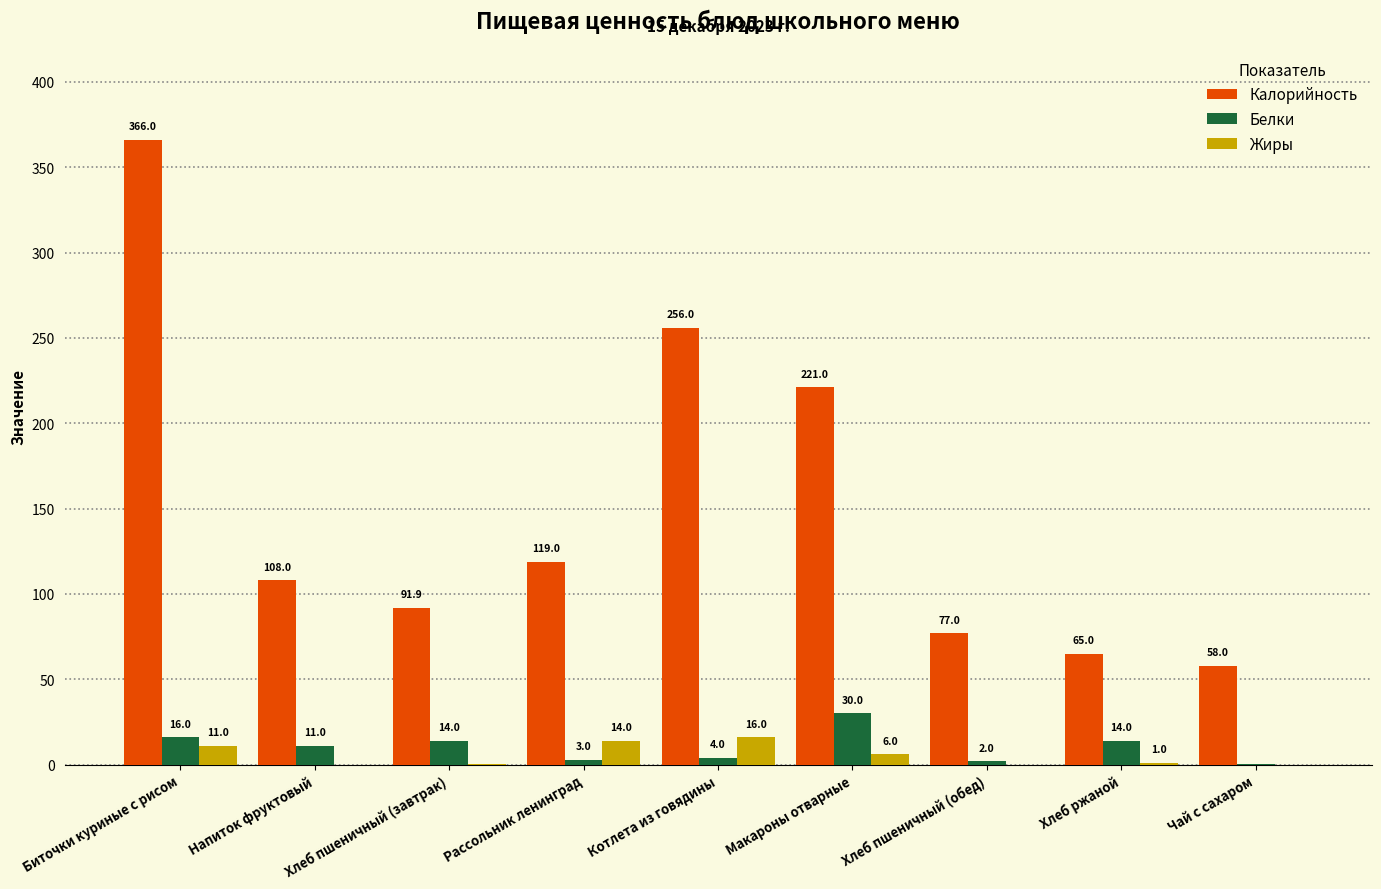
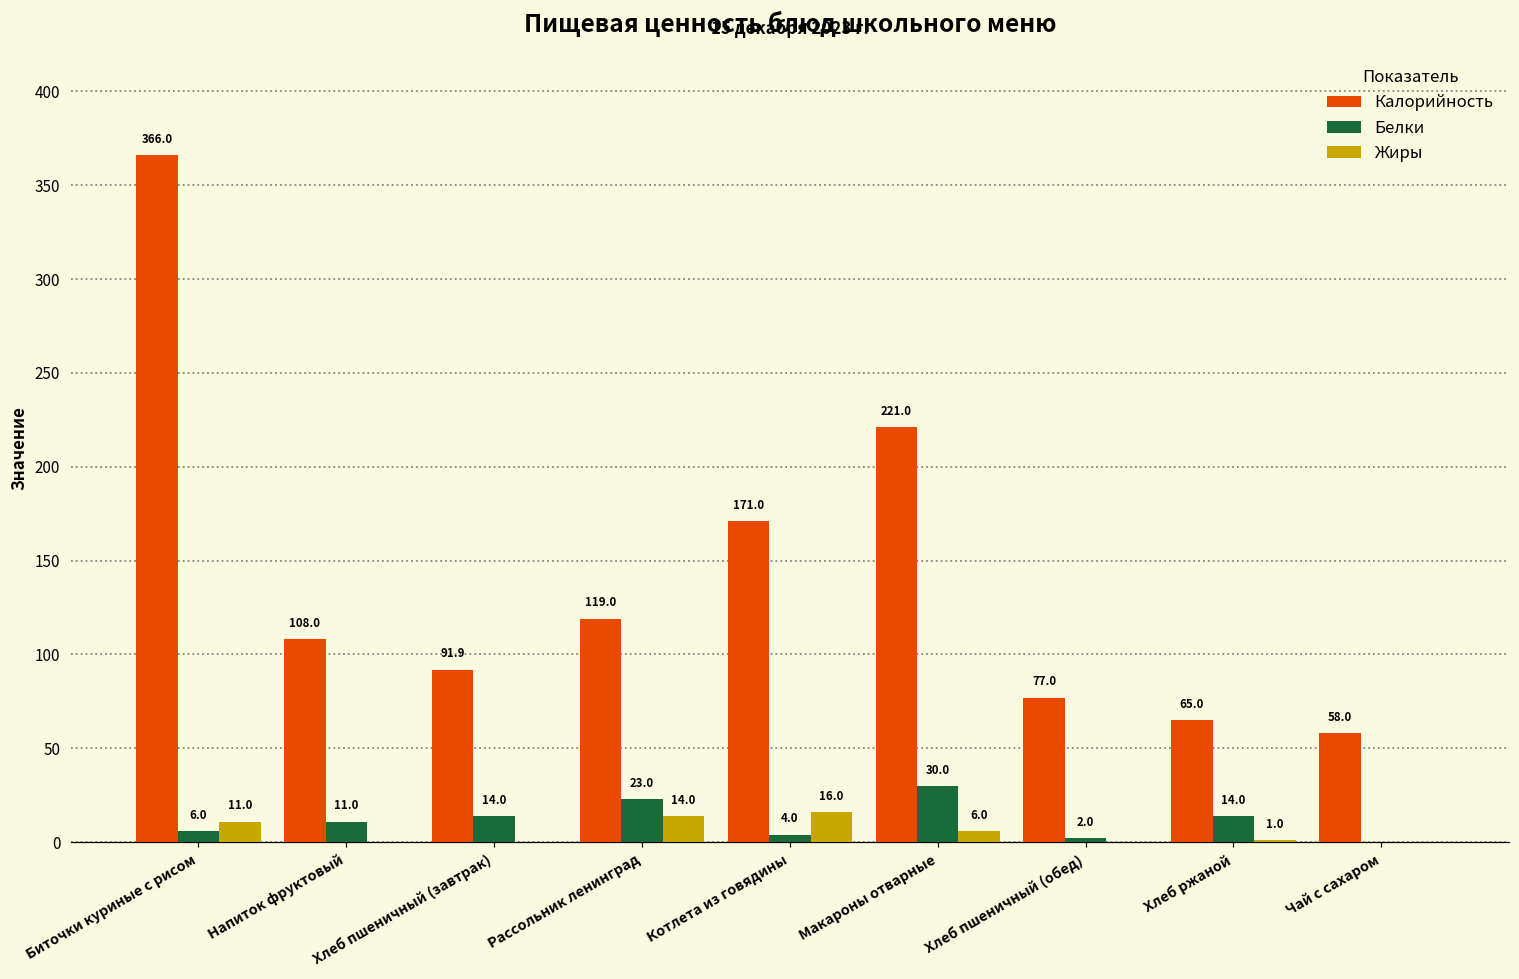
Белки, Биточки куриные с рисом: 16.0 -> 6.0
Белки, Рассольник ленинград: 3.0 -> 23.0
Калорийность, Котлета из говядины: 256.0 -> 171.0
